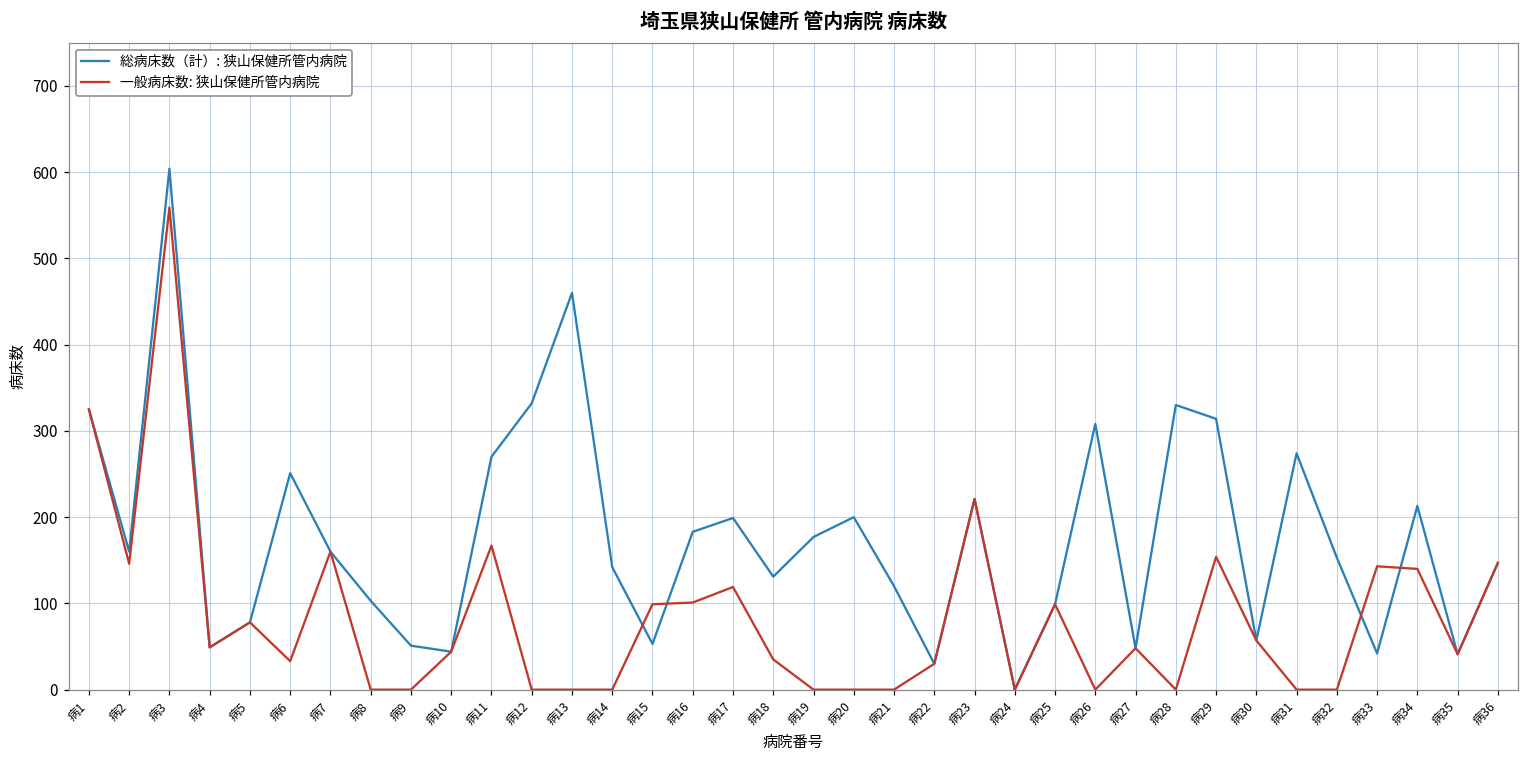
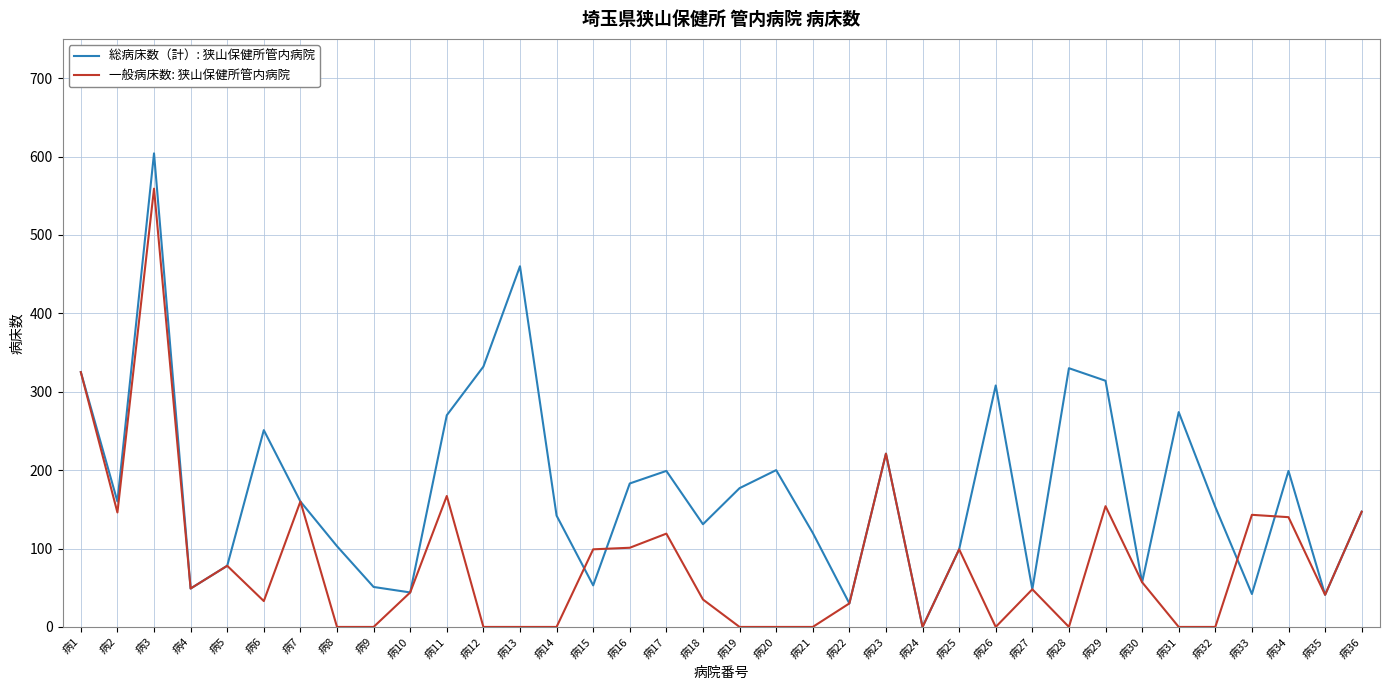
総病床数（計）: 狭山保健所管内病院, 病34: 210 -> 200
